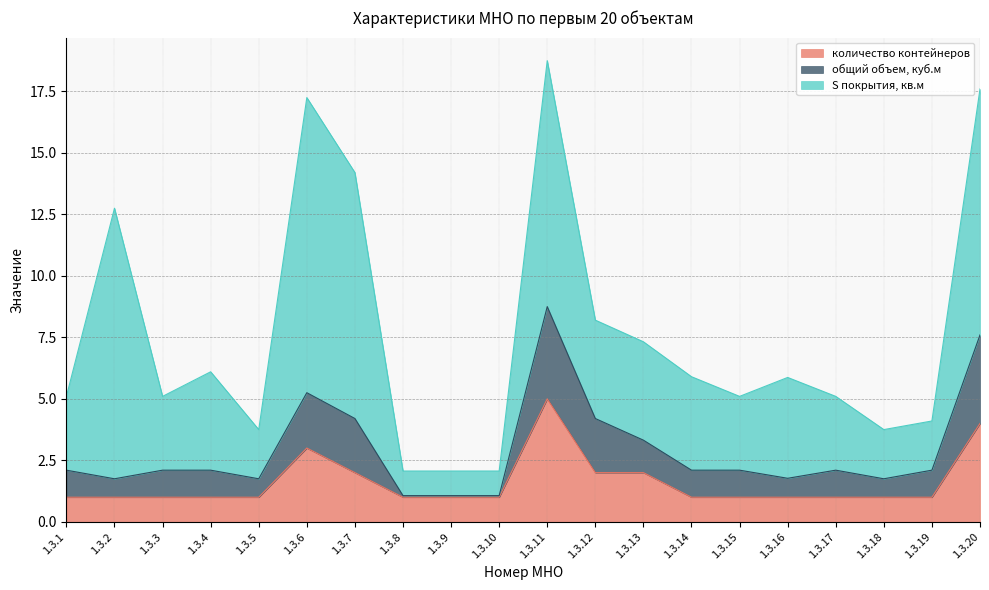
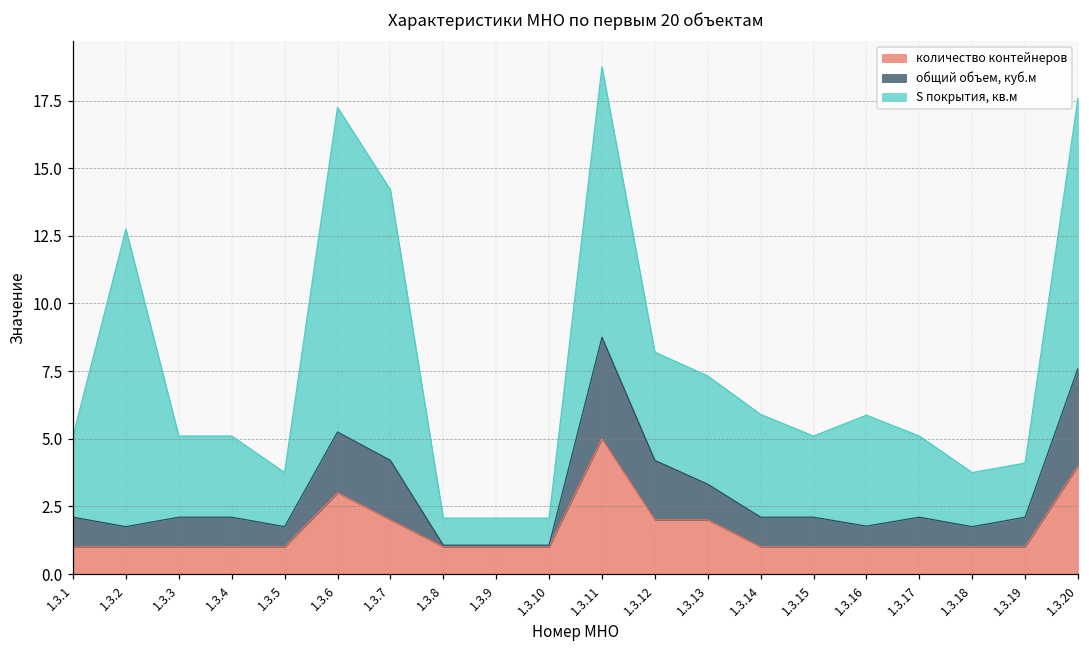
S покрытия, кв.м, 1.3.4: 4 -> 3
